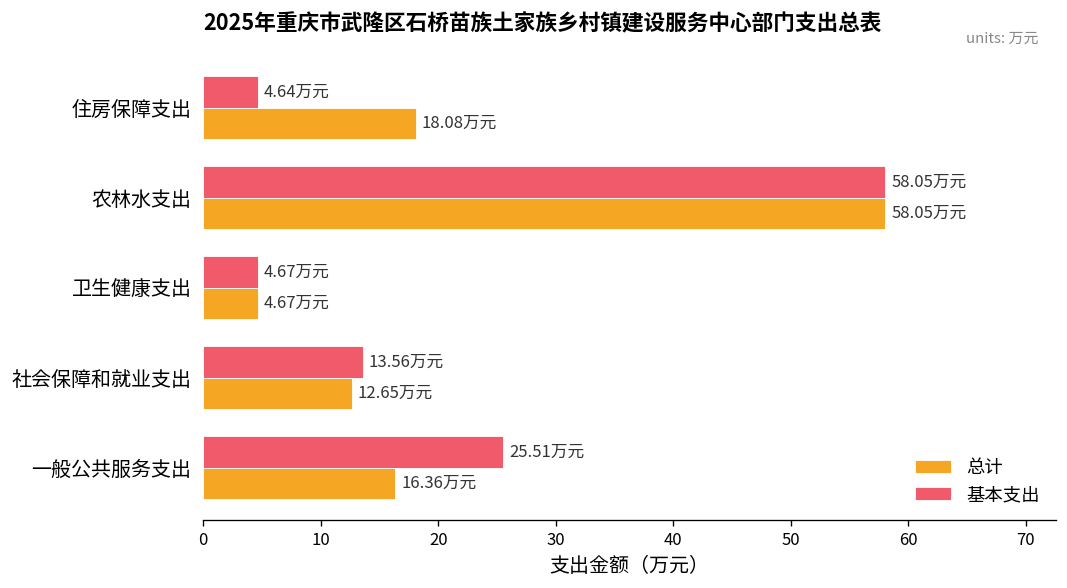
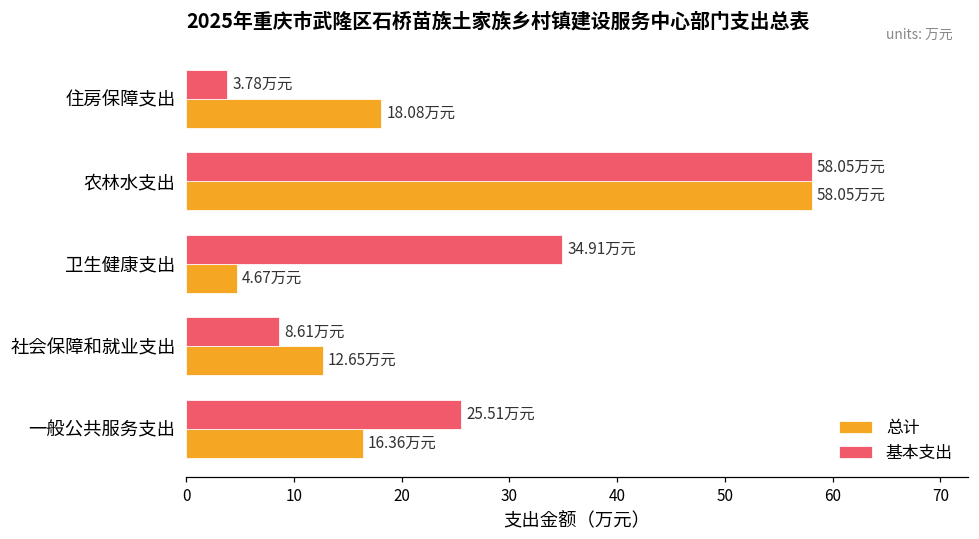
基本支出, 住房保障支出: 4.64 -> 3.78
基本支出, 卫生健康支出: 4.67 -> 34.91
基本支出, 社会保障和就业支出: 13.56 -> 8.61
